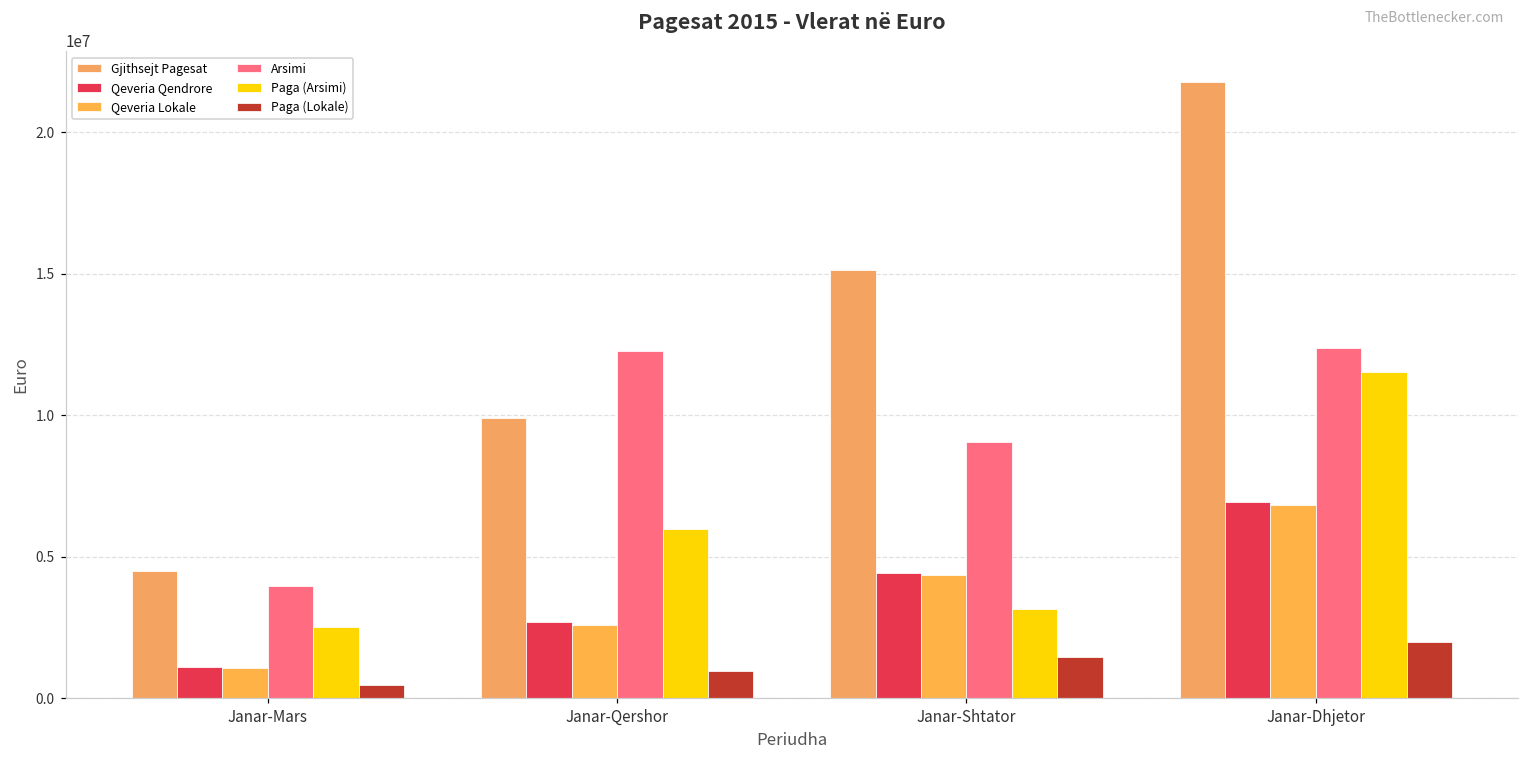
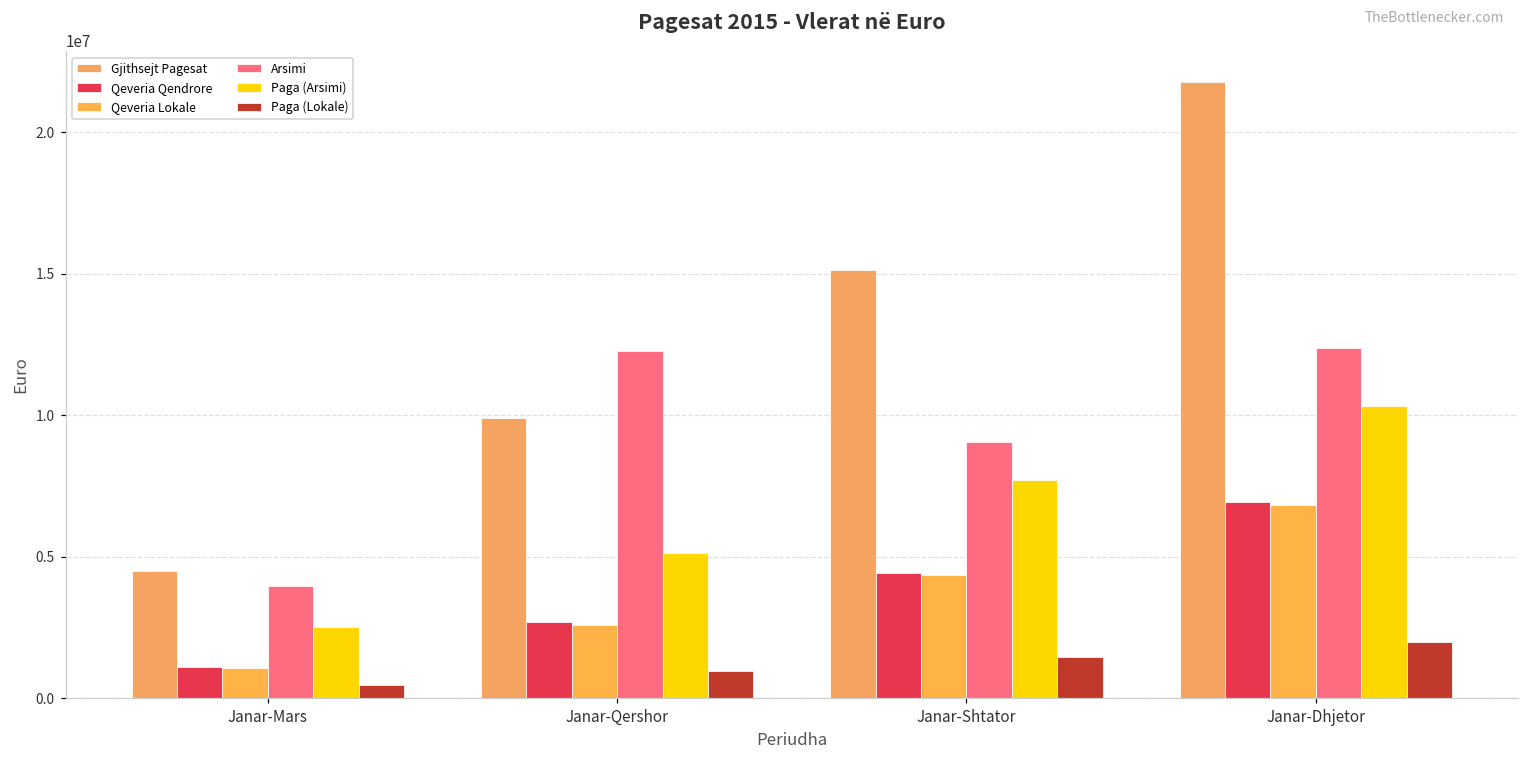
Paga (Arsimi), Janar-Qershor: 6000000 -> 5100000
Paga (Arsimi), Janar-Shtator: 3100000 -> 7700000
Paga (Arsimi), Janar-Dhjetor: 11500000 -> 10300000
